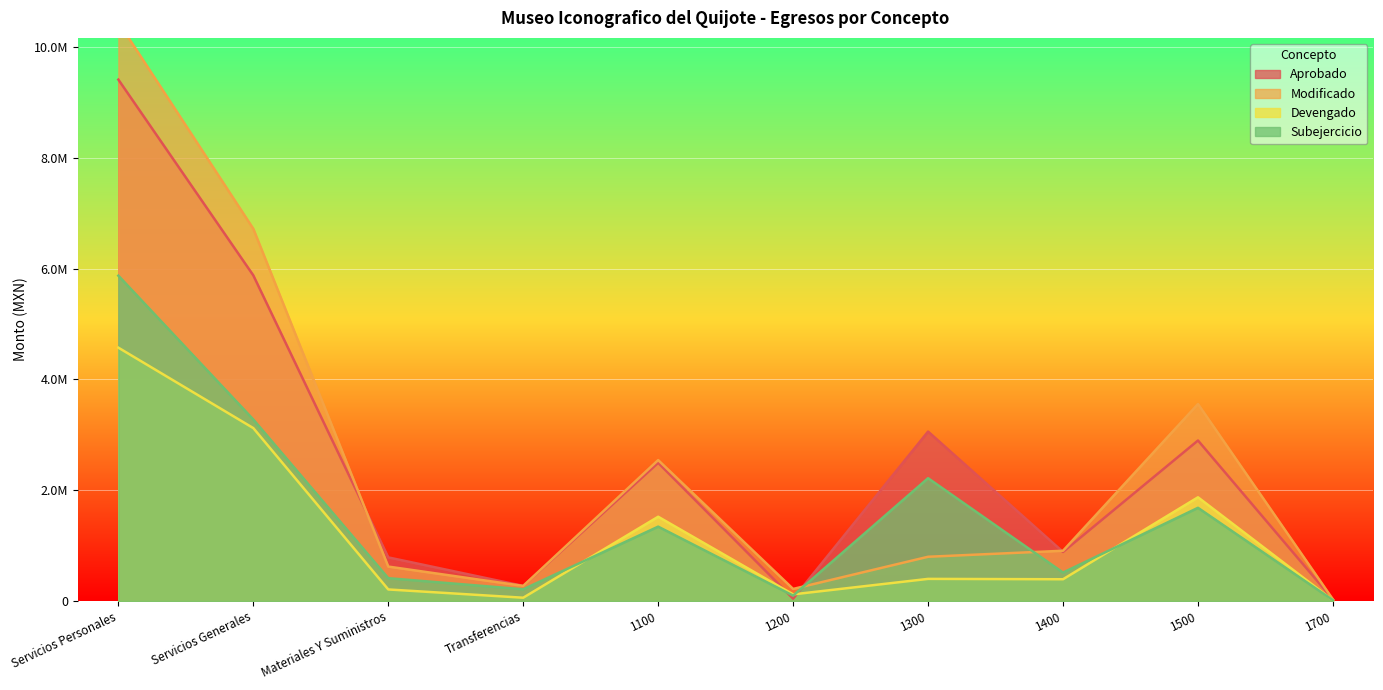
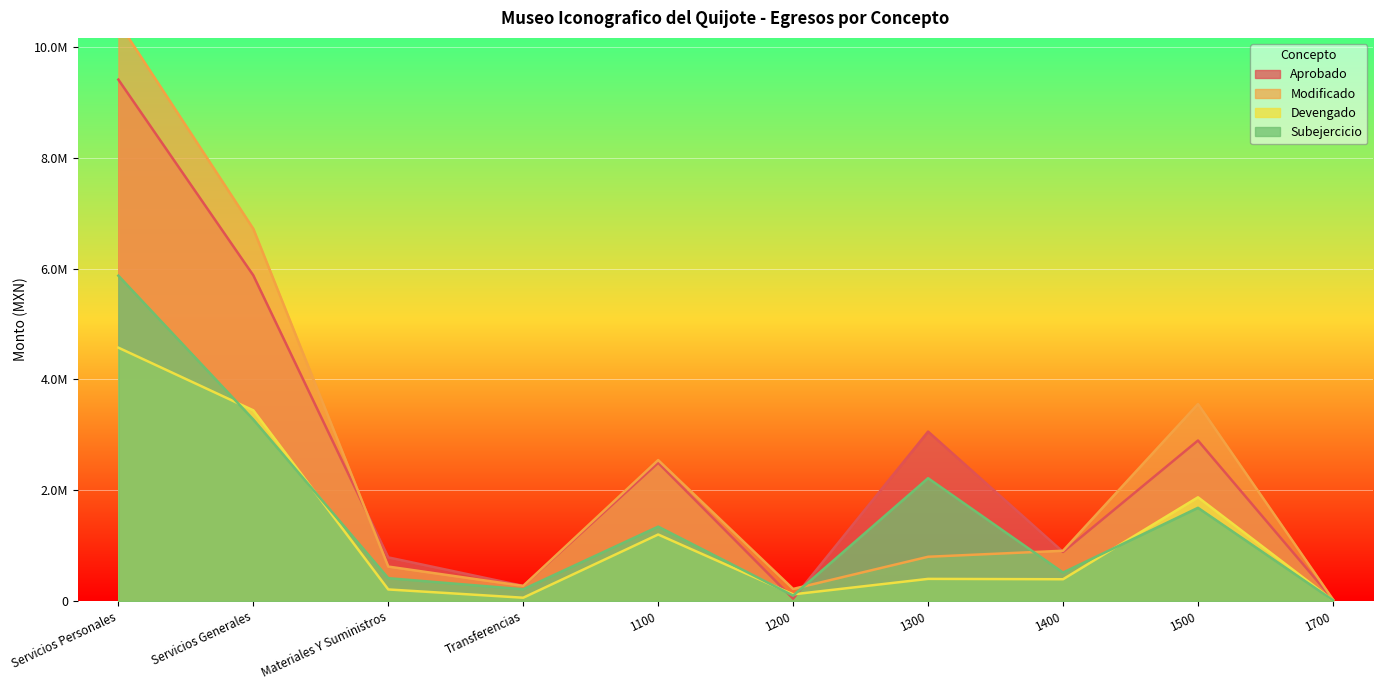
Devengado, Servicios Generales: 3100000 -> 3400000
Devengado, 1100: 1500000 -> 1200000
